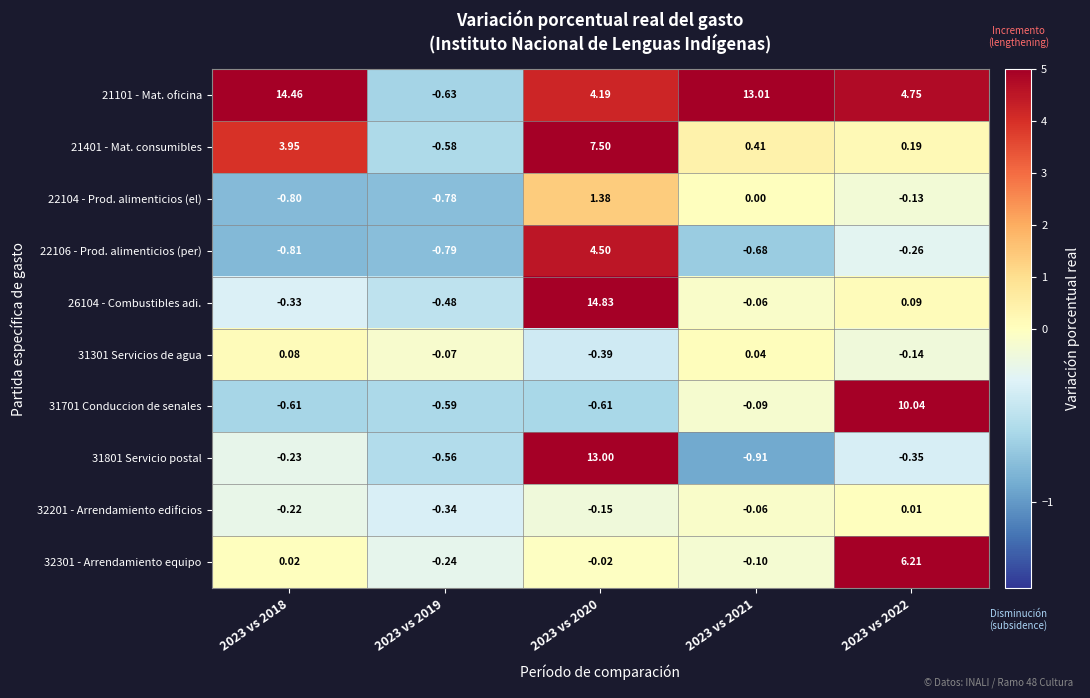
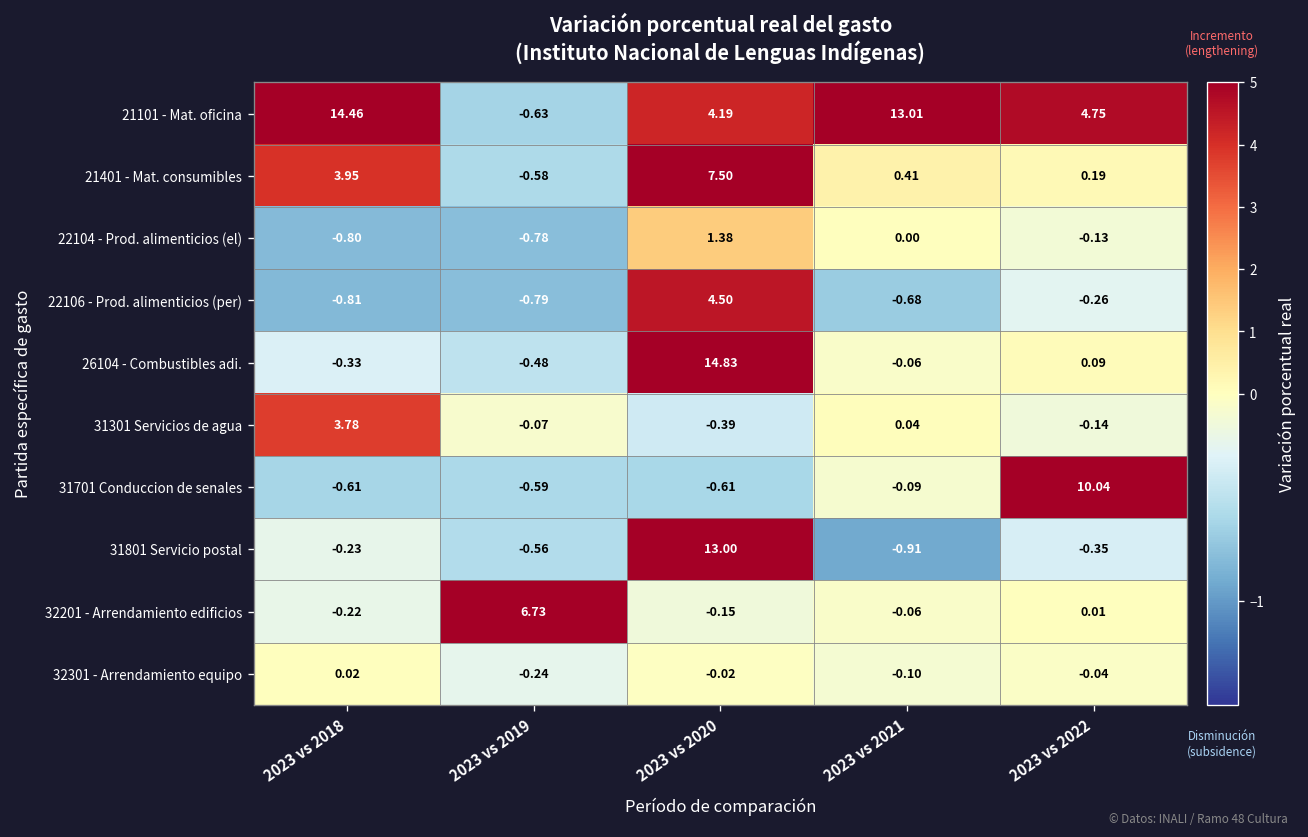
31301 Servicios de agua, 2023 vs 2018: 0.08 -> 3.78
32201 - Arrendamiento edificios, 2023 vs 2019: -0.34 -> 6.73
32301 - Arrendamiento equipo, 2023 vs 2022: 6.21 -> -0.04
